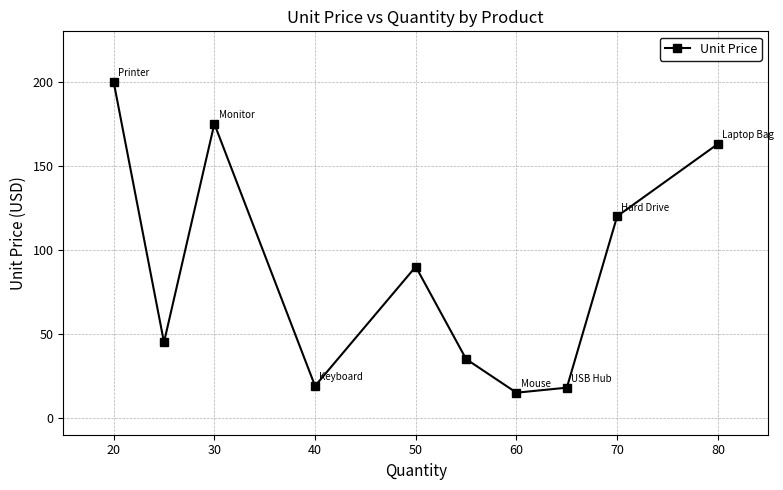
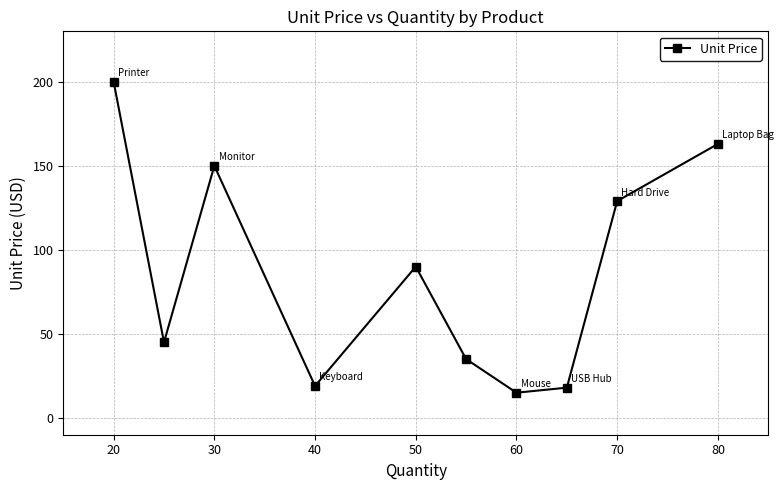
30: 175 -> 150
70: 120 -> 129
